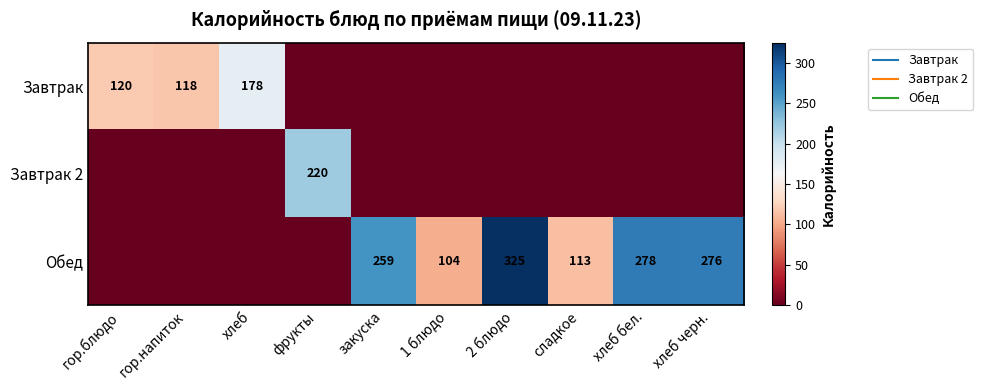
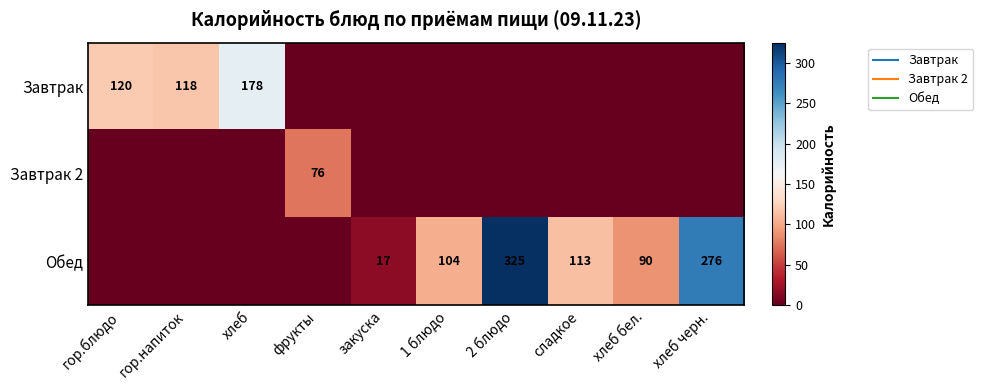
Завтрак 2, фрукты: 220 -> 76
Обед, закуска: 259 -> 17
Обед, хлеб бел.: 278 -> 90
